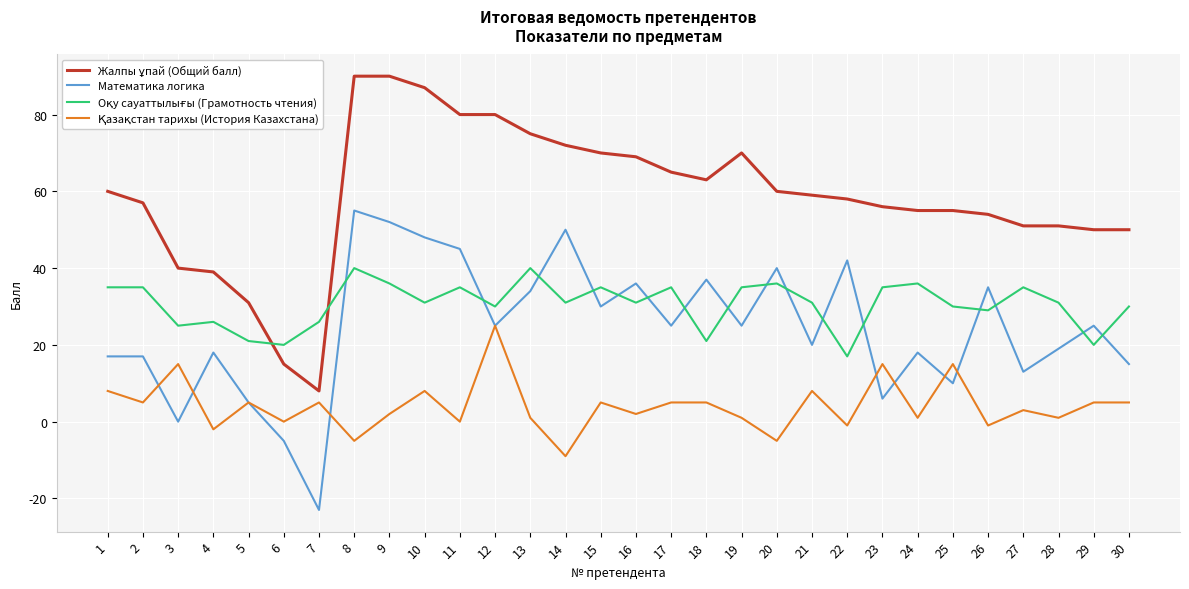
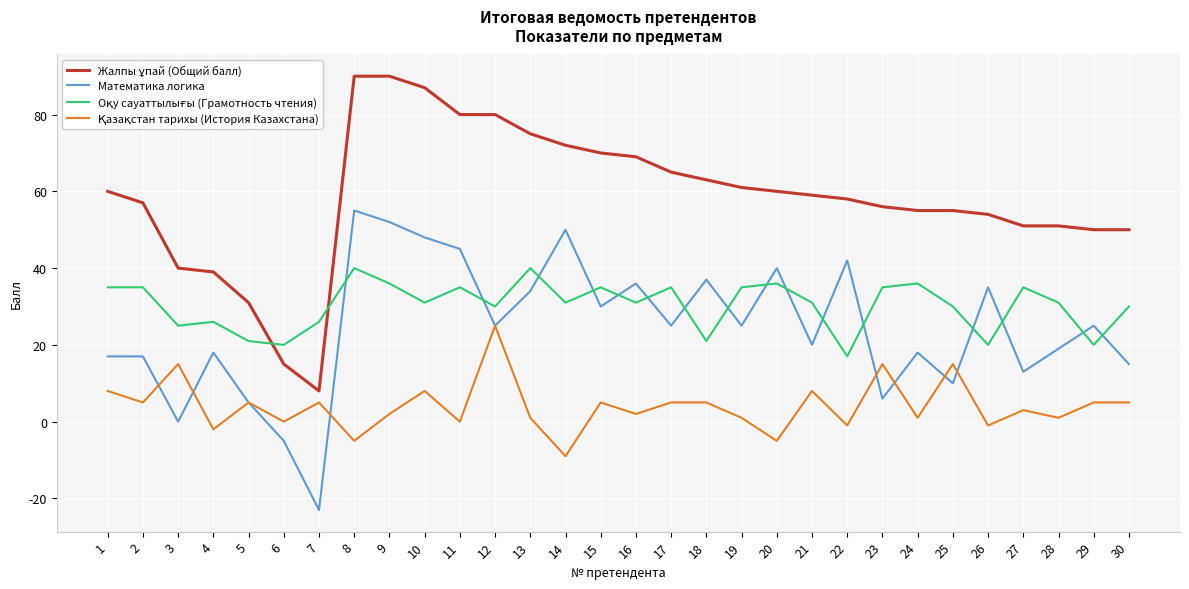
Жалпы ұпай (Общий балл), 19: 70 -> 61
Оқу сауаттылығы (Грамотность чтения), 26: 29 -> 20
